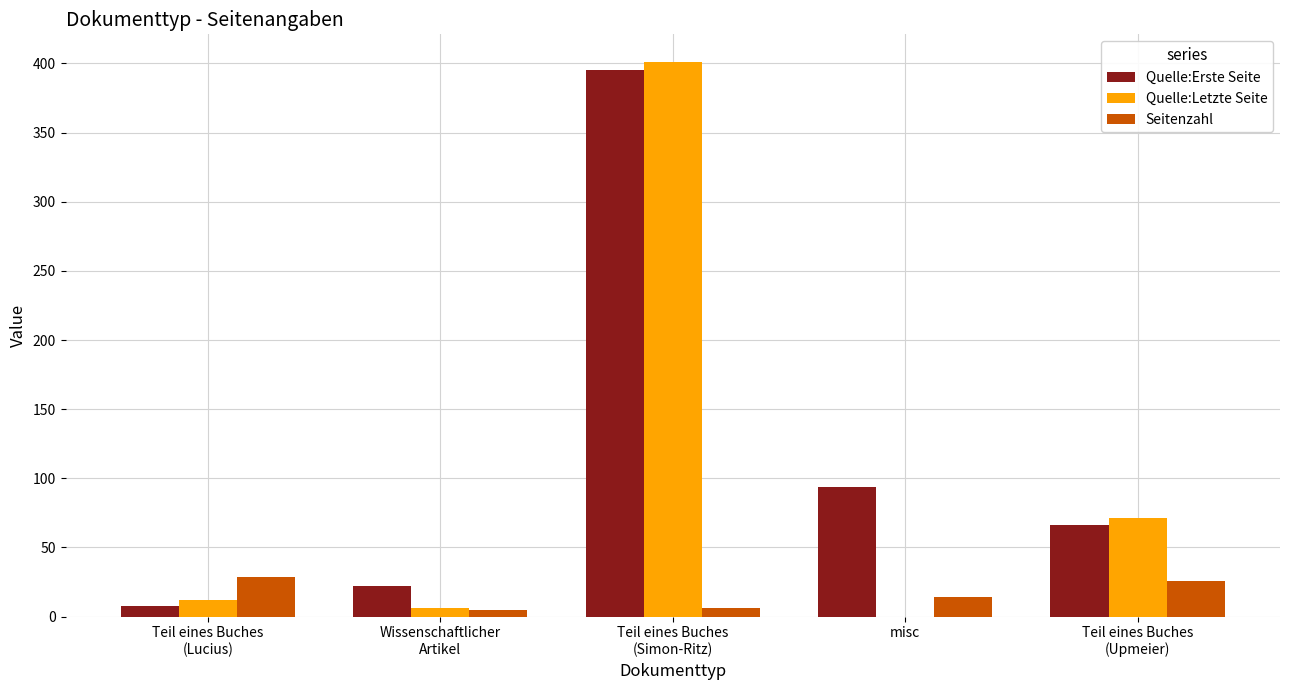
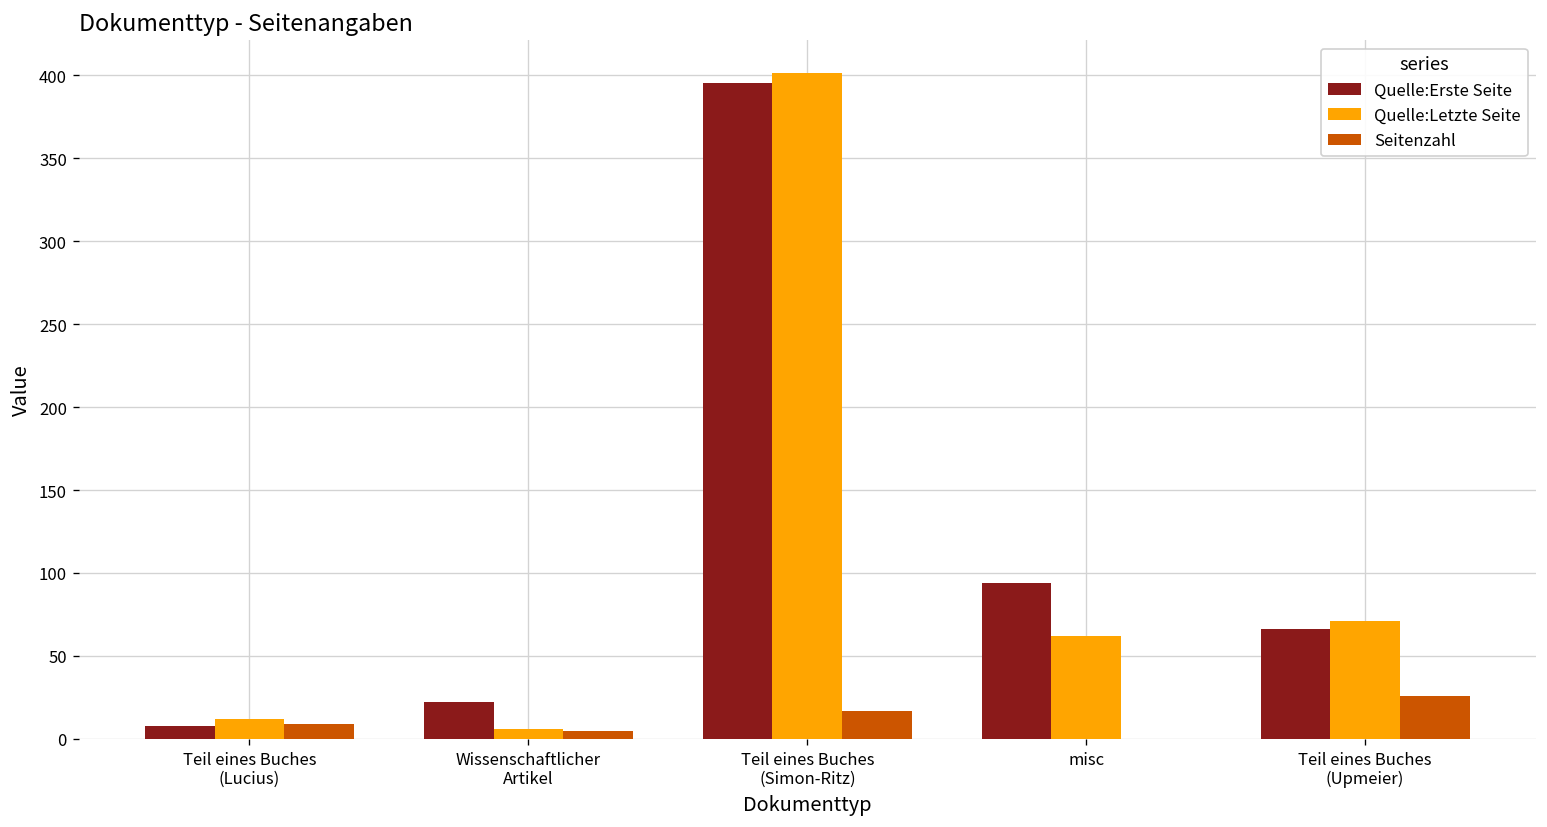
Seitenzahl, Teil eines Buches (Lucius): 29 -> 9
Seitenzahl, Teil eines Buches (Simon-Ritz): 6 -> 17
Quelle:Letzte Seite, misc: 0 -> 62
Seitenzahl, misc: 14 -> 0
